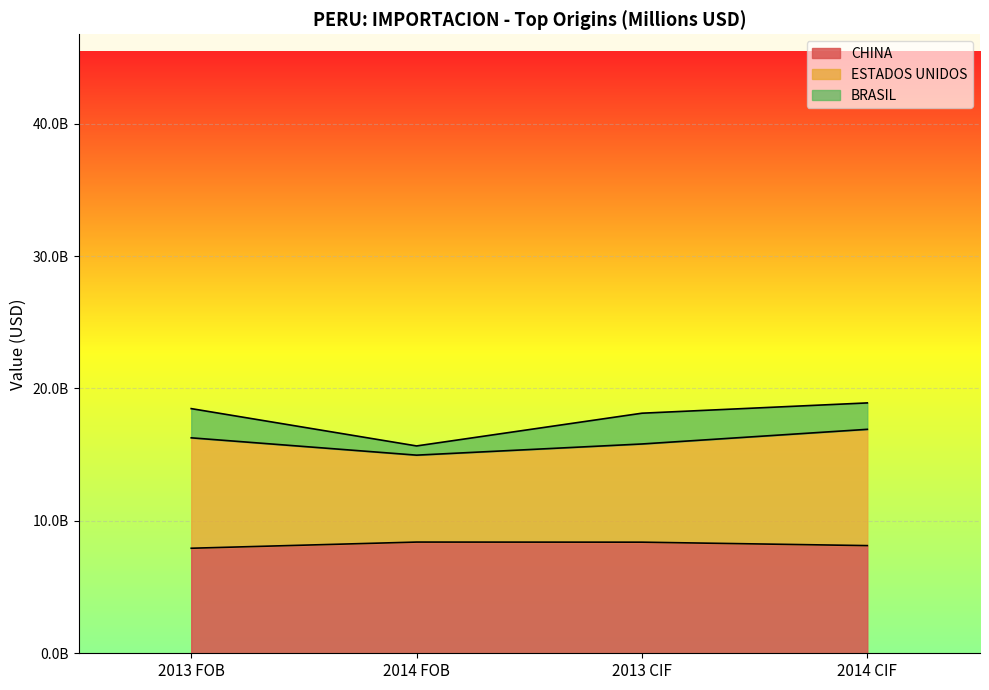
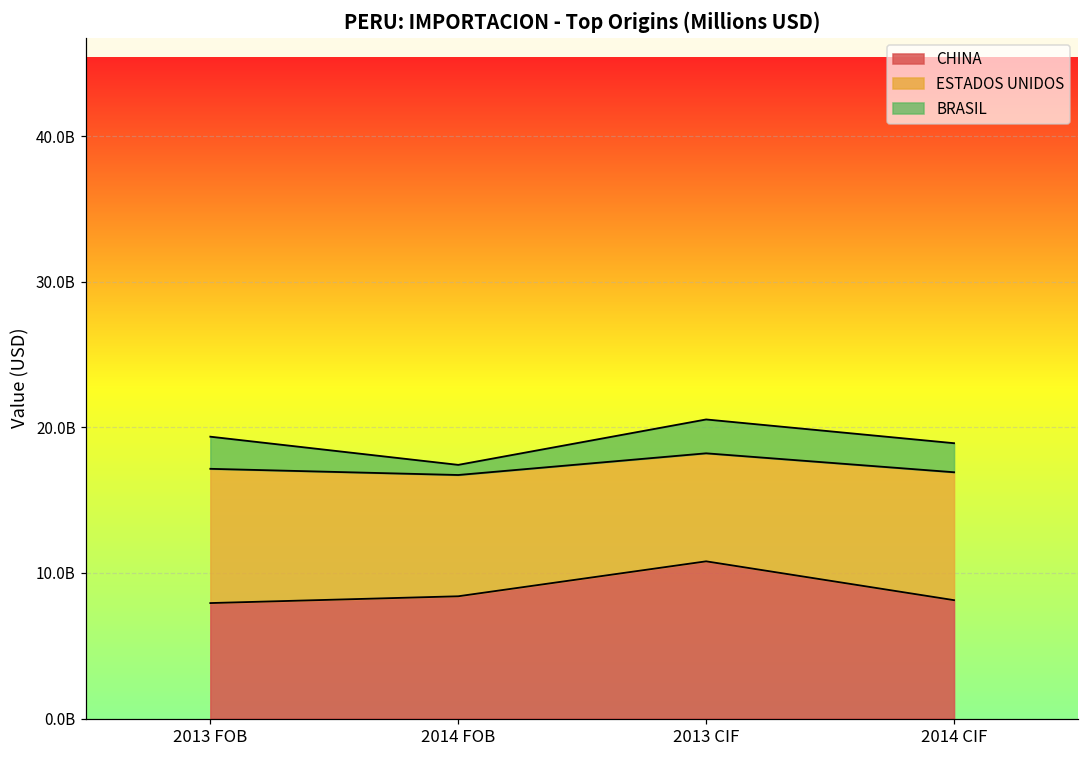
ESTADOS UNIDOS, 2013 FOB: 8300000000 -> 9200000000
ESTADOS UNIDOS, 2014 FOB: 6600000000 -> 8300000000
CHINA, 2013 CIF: 8400000000 -> 10800000000
